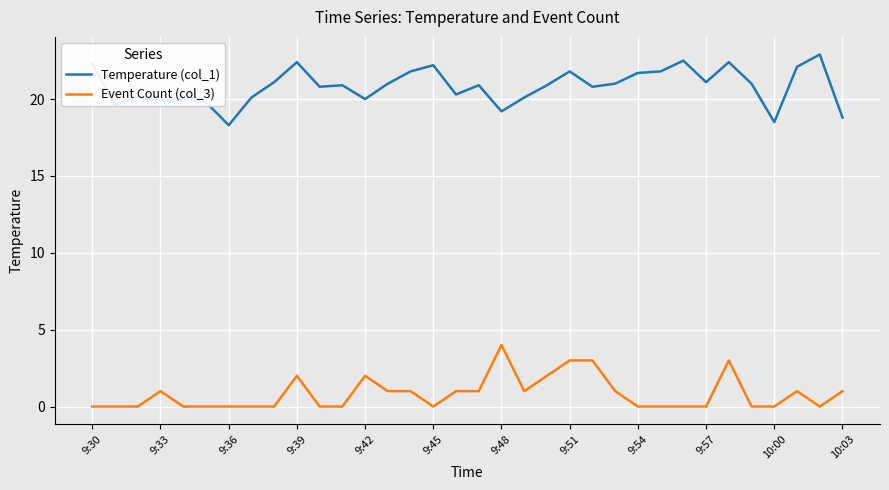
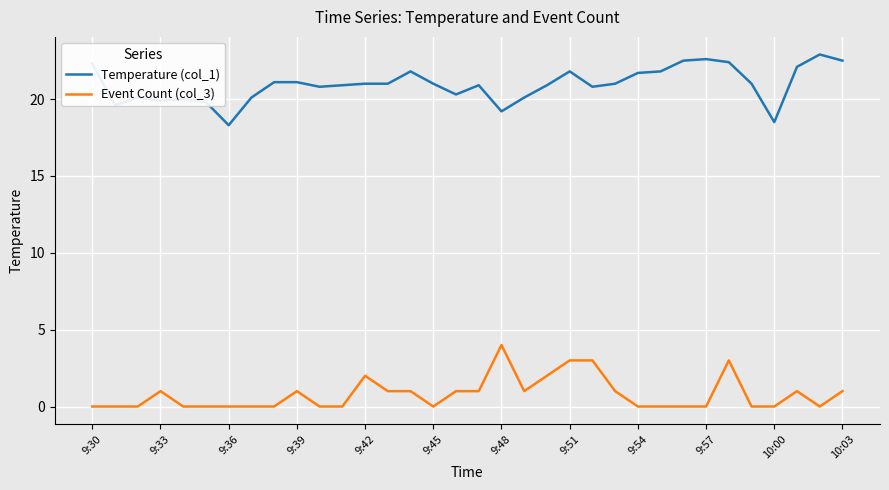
Temperature (col_1), 9:39: 22.4 -> 21.1
Event Count (col_3), 9:39: 2 -> 1
Temperature (col_1), 9:42: 20 -> 21
Temperature (col_1), 9:45: 22.2 -> 21.0
Temperature (col_1), 9:57: 21.1 -> 22.6
Temperature (col_1), 10:03: 18.8 -> 22.5
